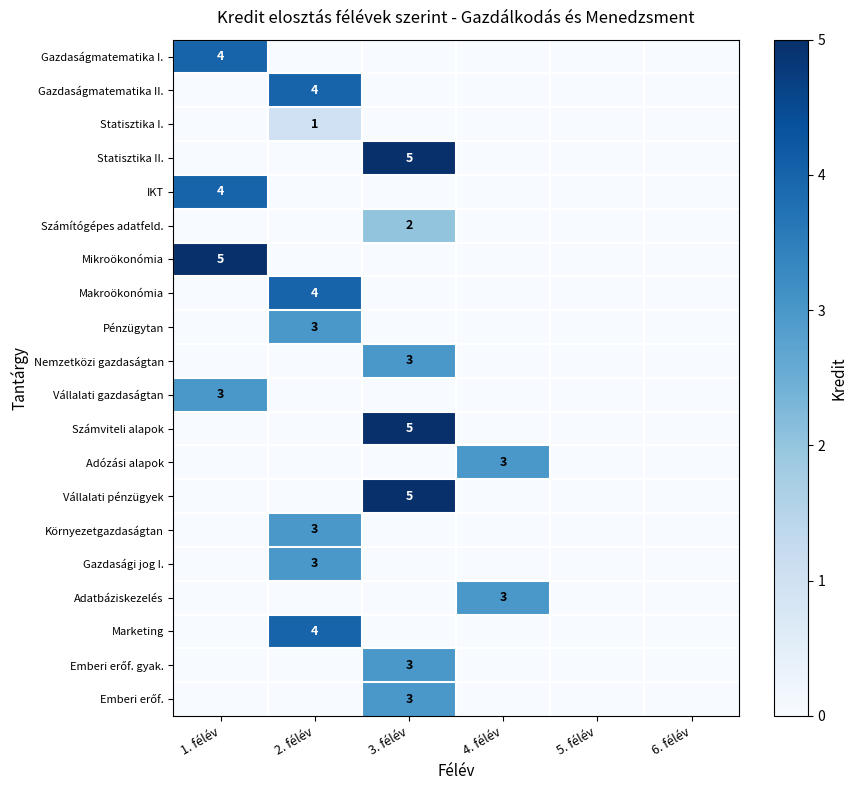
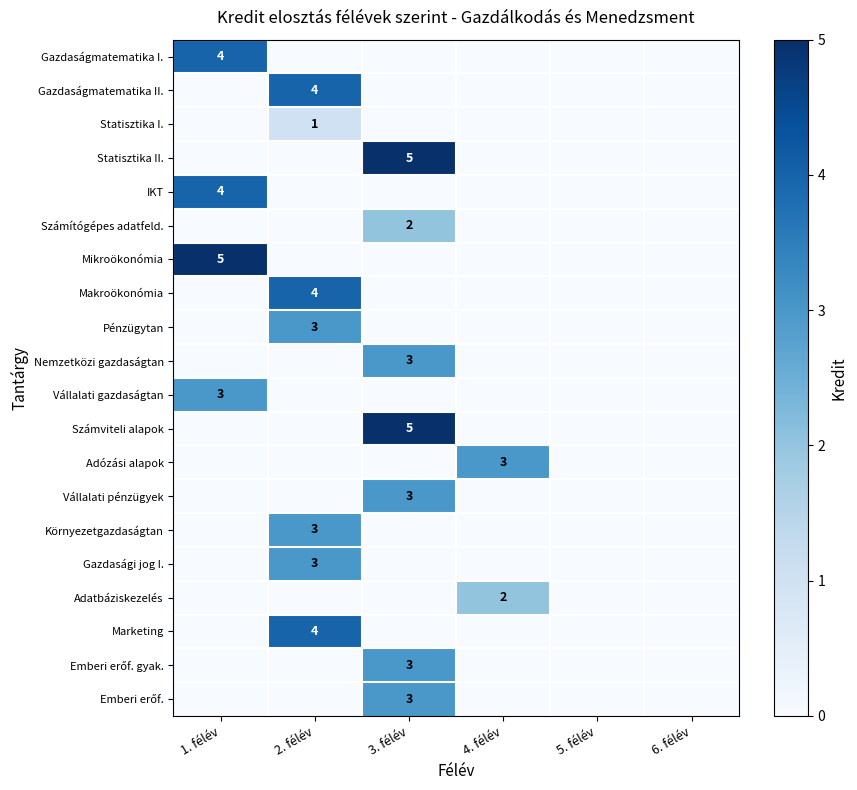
Vállalati pénzügyek, 3. félév: 5 -> 3
Adatbáziskezelés, 4. félév: 3 -> 2
